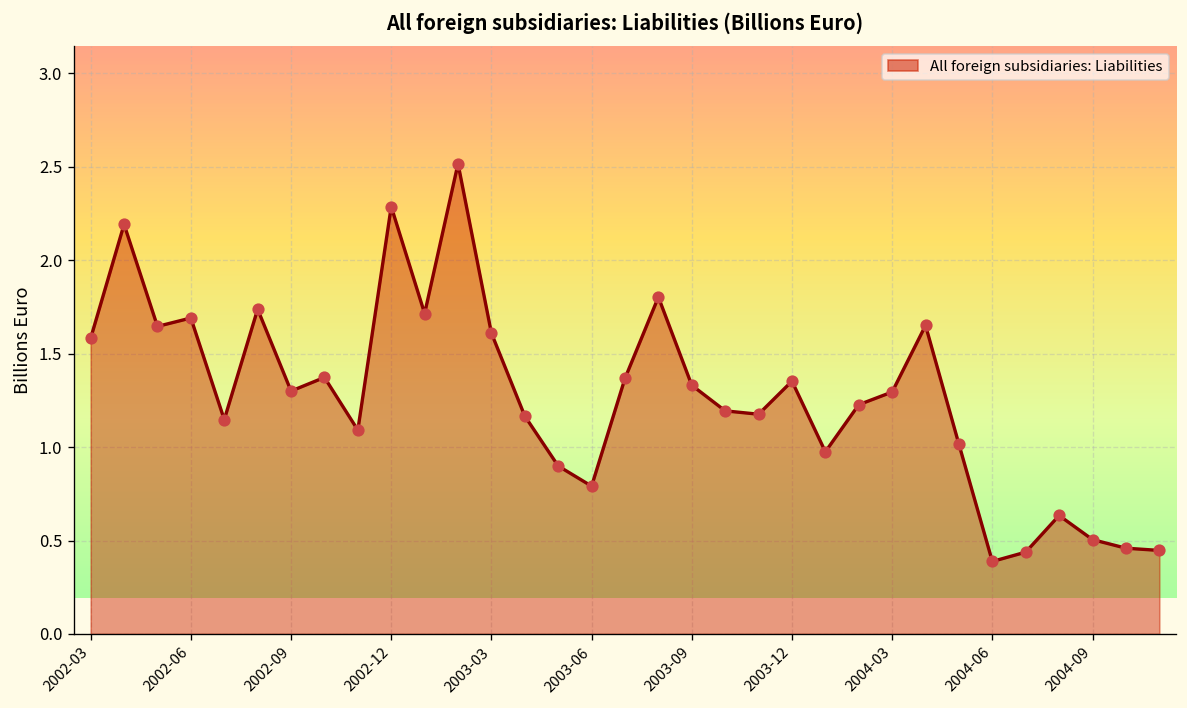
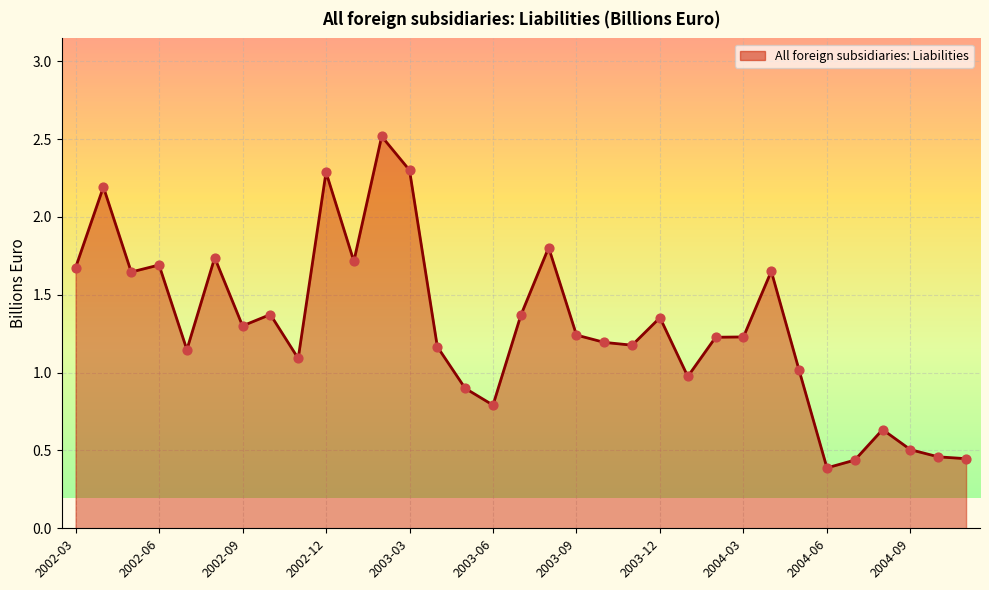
2002-03: 1.58 -> 1.67
2003-03: 1.61 -> 2.30
2003-09: 1.33 -> 1.24
2004-03: 1.30 -> 1.23
